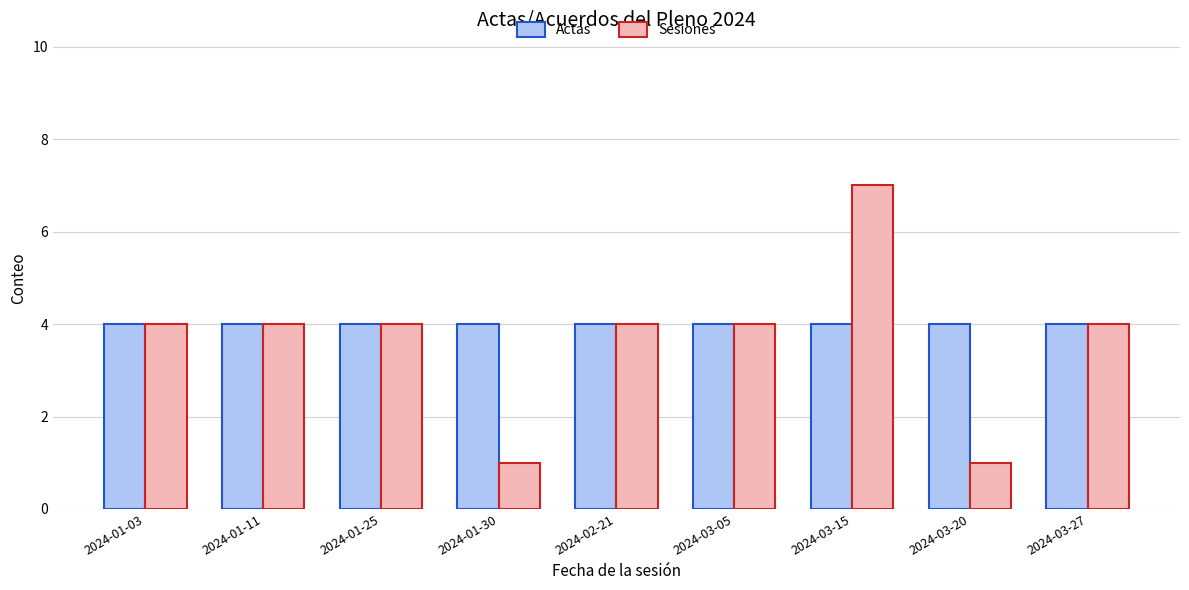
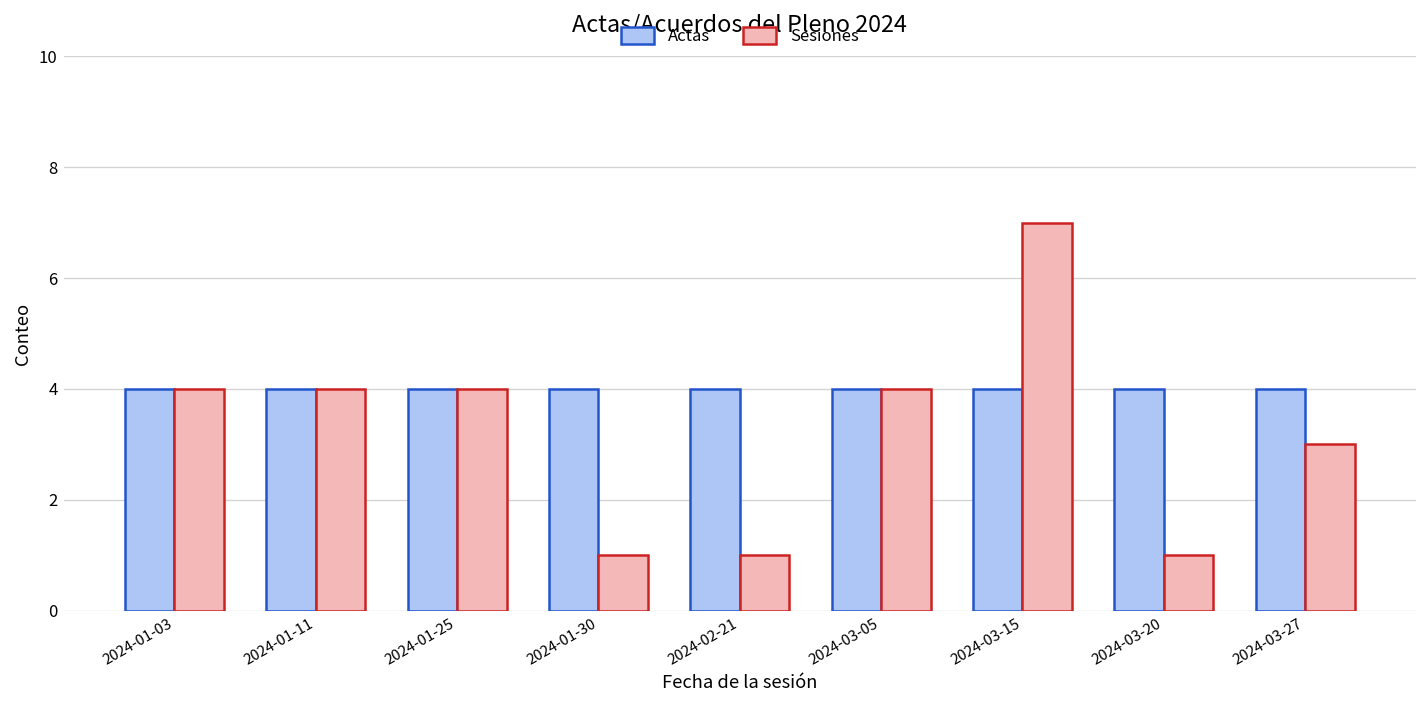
Sesiones, 2024-02-21: 4 -> 1
Sesiones, 2024-03-27: 4 -> 3
